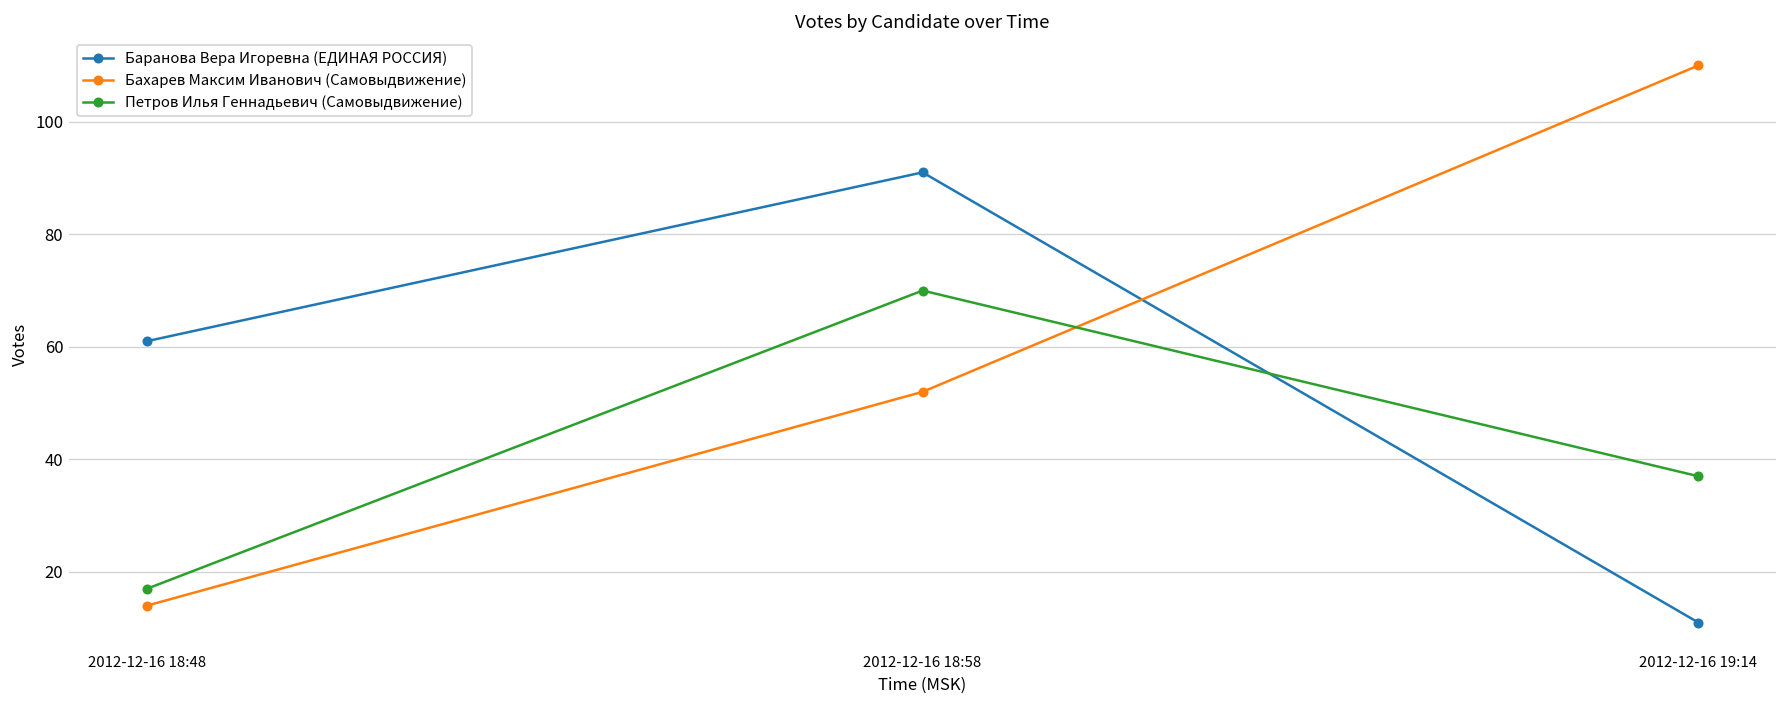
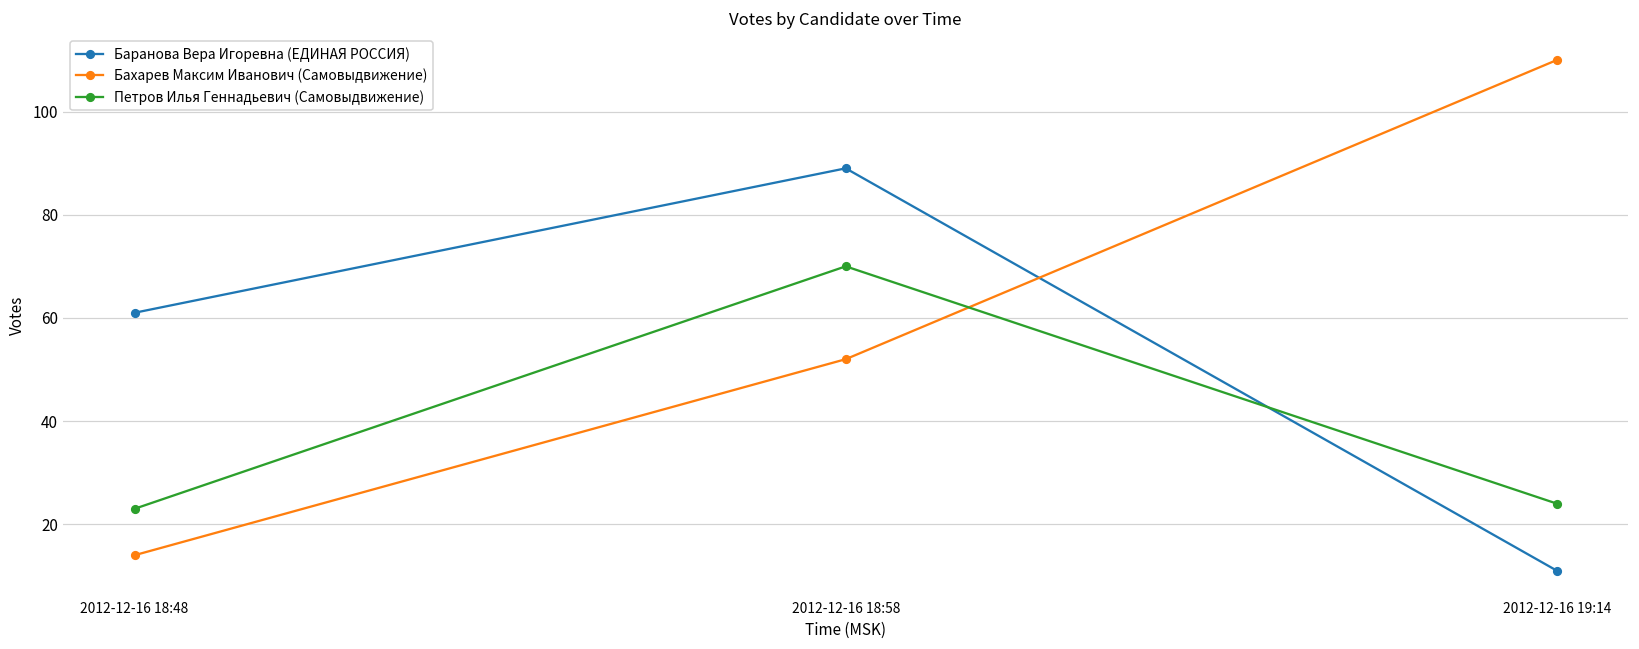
Петров Илья Геннадьевич (Самовыдвижение), 2012-12-16 18:48: 17 -> 23
Баранова Вера Игоревна (ЕДИНАЯ РОССИЯ), 2012-12-16 18:58: 91 -> 89
Петров Илья Геннадьевич (Самовыдвижение), 2012-12-16 19:14: 37 -> 24
